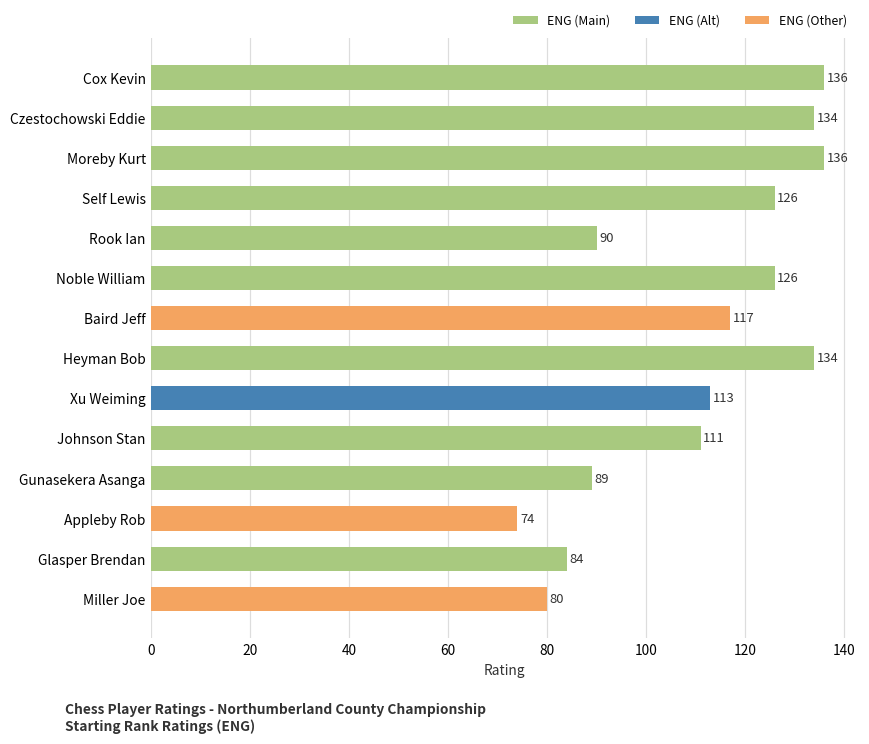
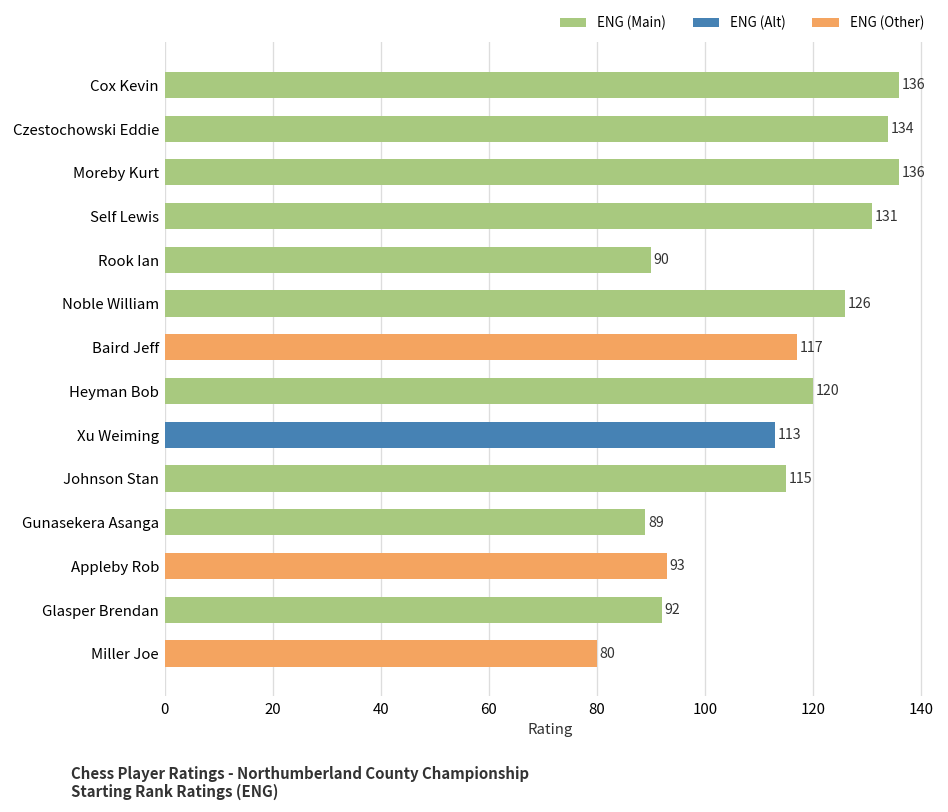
Self Lewis: 126 -> 131
Heyman Bob: 134 -> 120
Johnson Stan: 111 -> 115
Appleby Rob: 74 -> 93
Glasper Brendan: 84 -> 92
